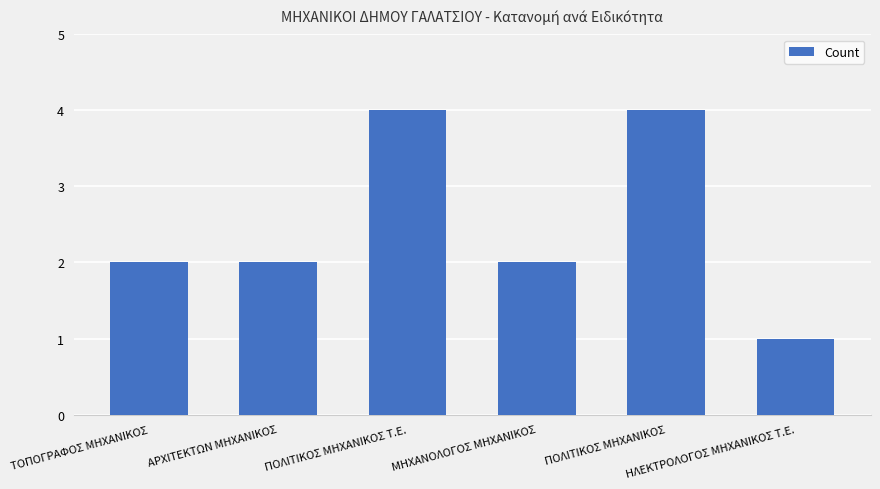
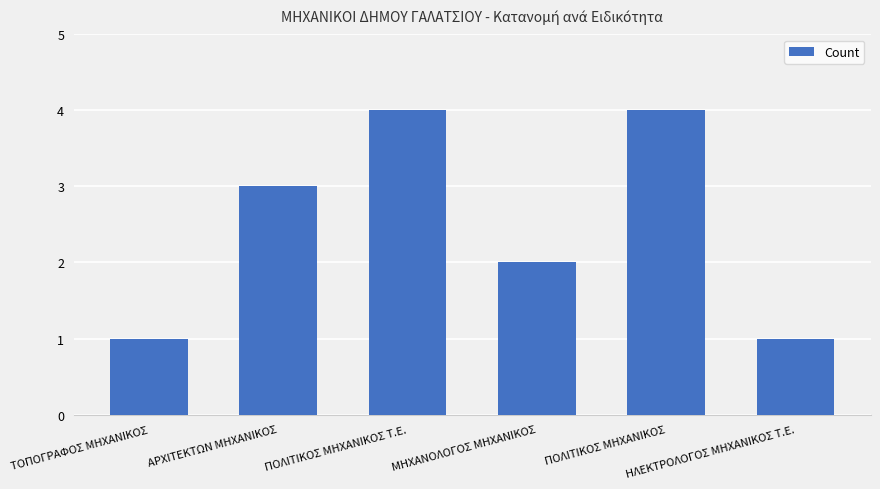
ΤΟΠΟΓΡΑΦΟΣ ΜΗΧΑΝΙΚΟΣ: 2 -> 1
ΑΡΧΙΤΕΚΤΩΝ ΜΗΧΑΝΙΚΟΣ: 2 -> 3
